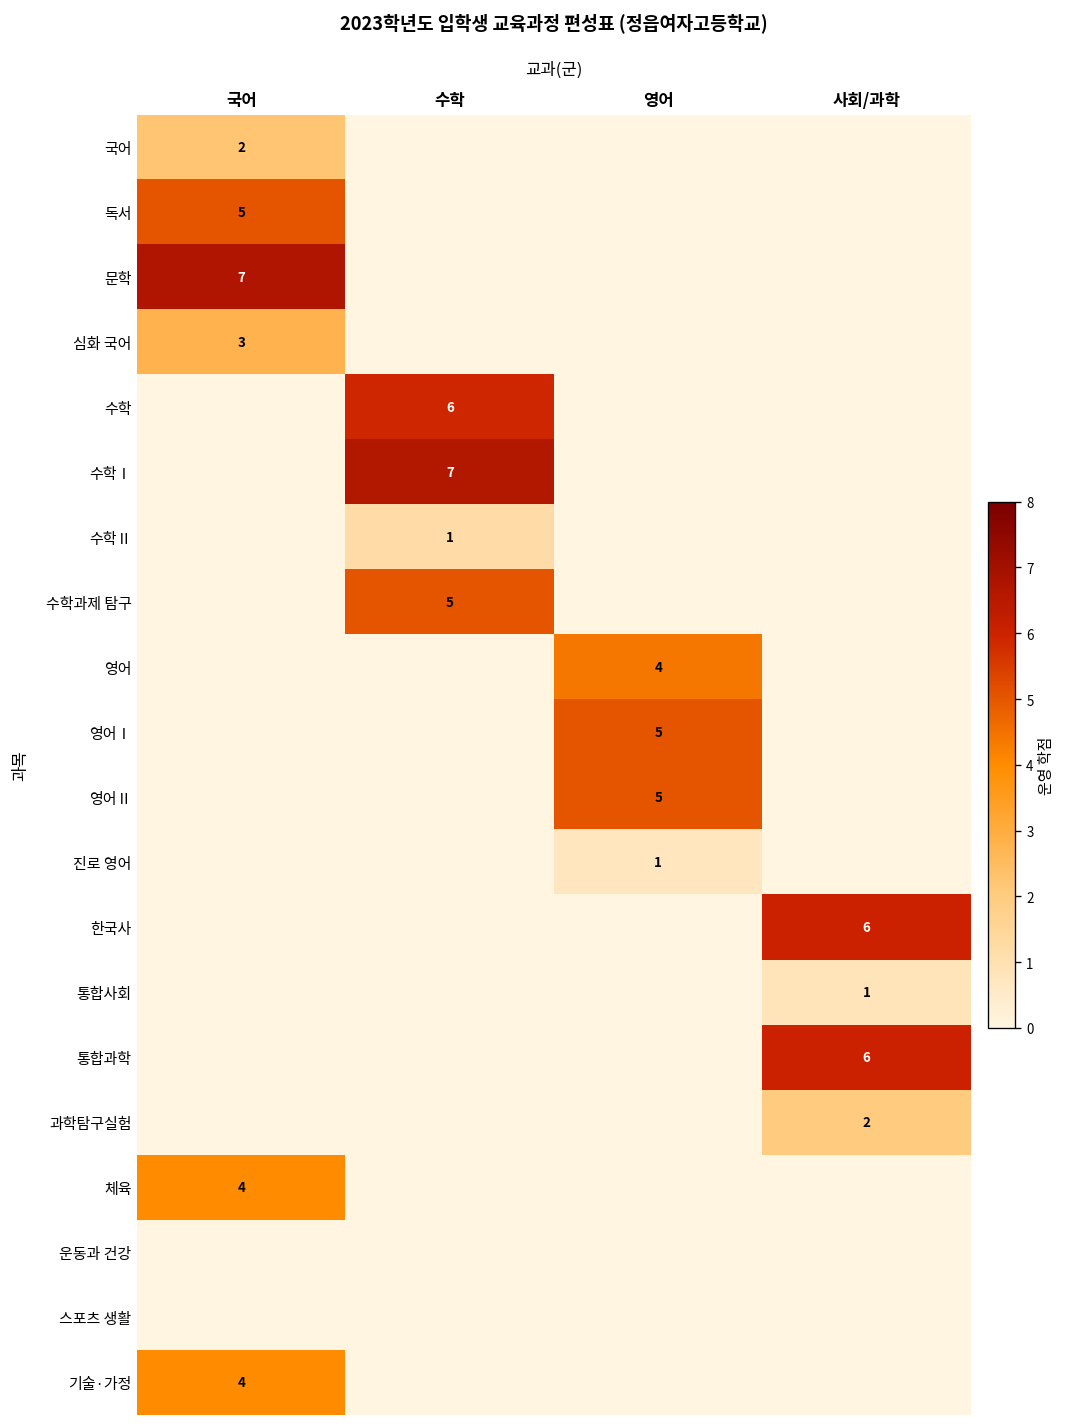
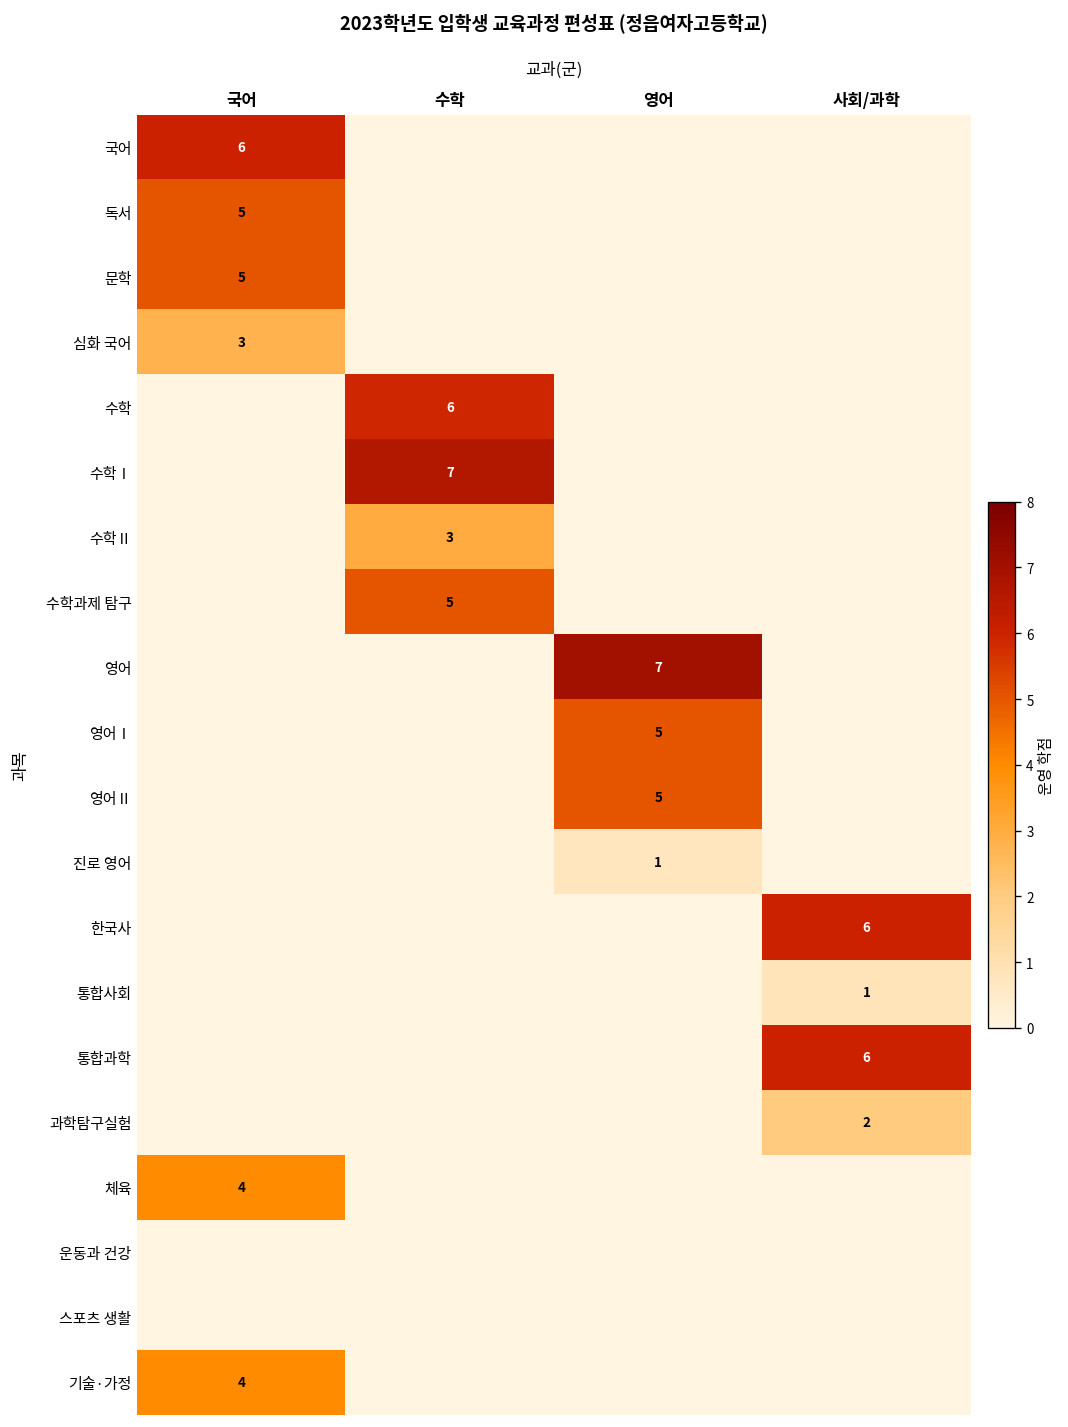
국어, 국어: 2 -> 6
문학, 국어: 7 -> 5
수학Ⅱ, 수학: 1 -> 3
영어, 영어: 4 -> 7
